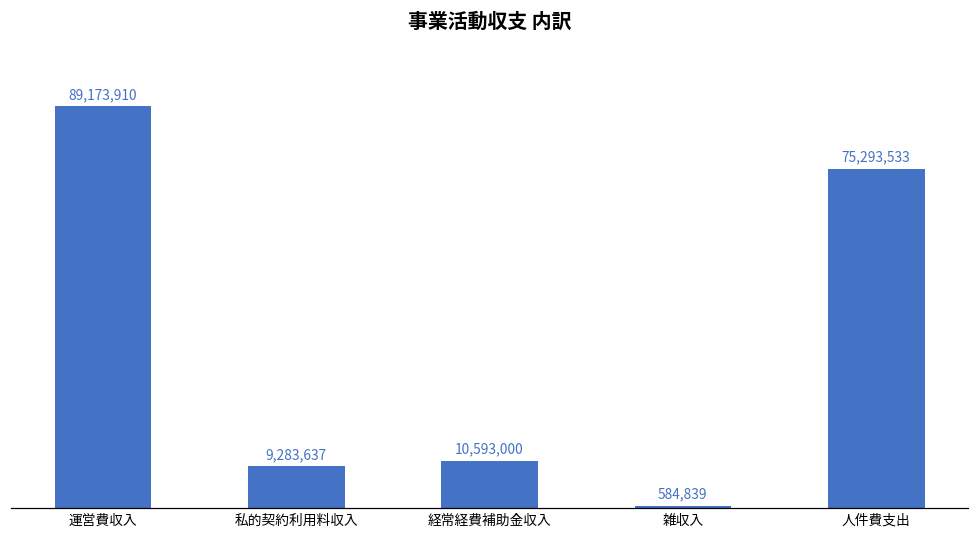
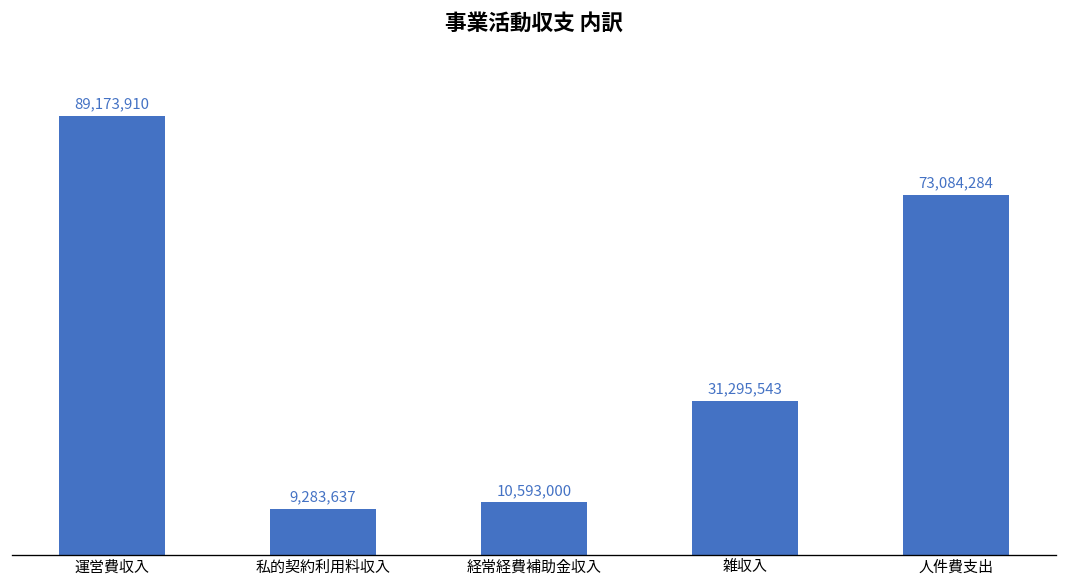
雑収入: 584,839 -> 31,295,543
人件費支出: 75,293,533 -> 73,084,284
